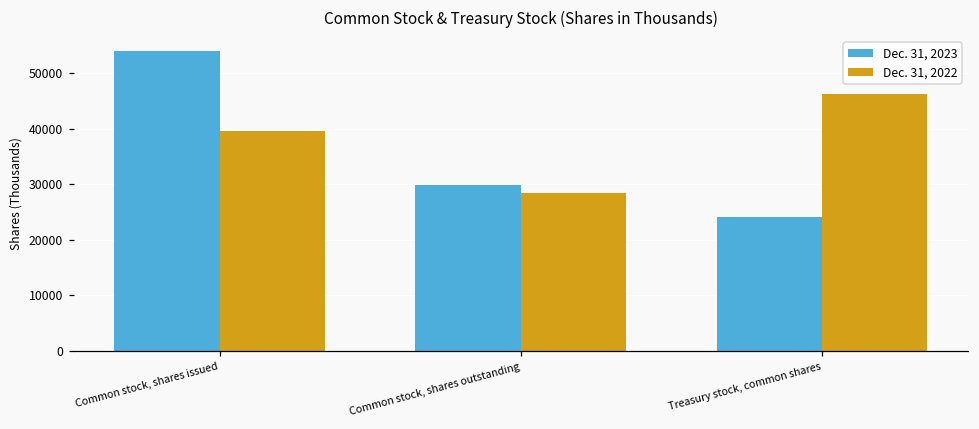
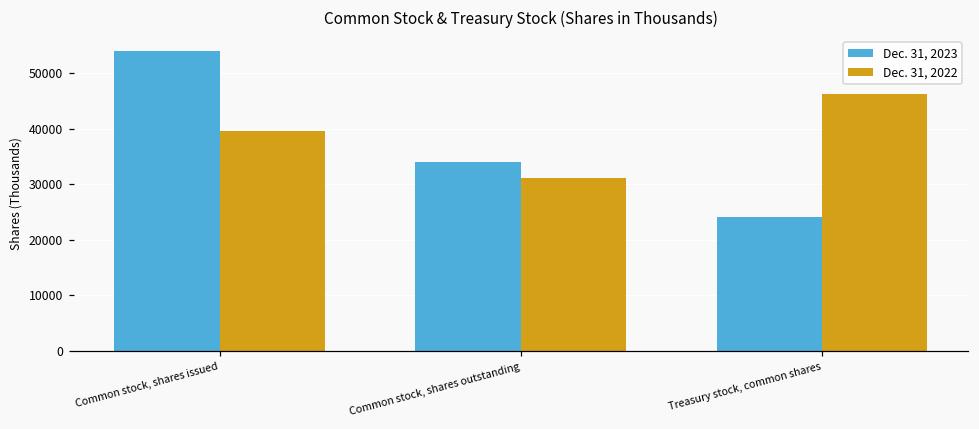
Dec. 31, 2023, Common stock, shares outstanding: 30000 -> 34000
Dec. 31, 2022, Common stock, shares outstanding: 28000 -> 31000
